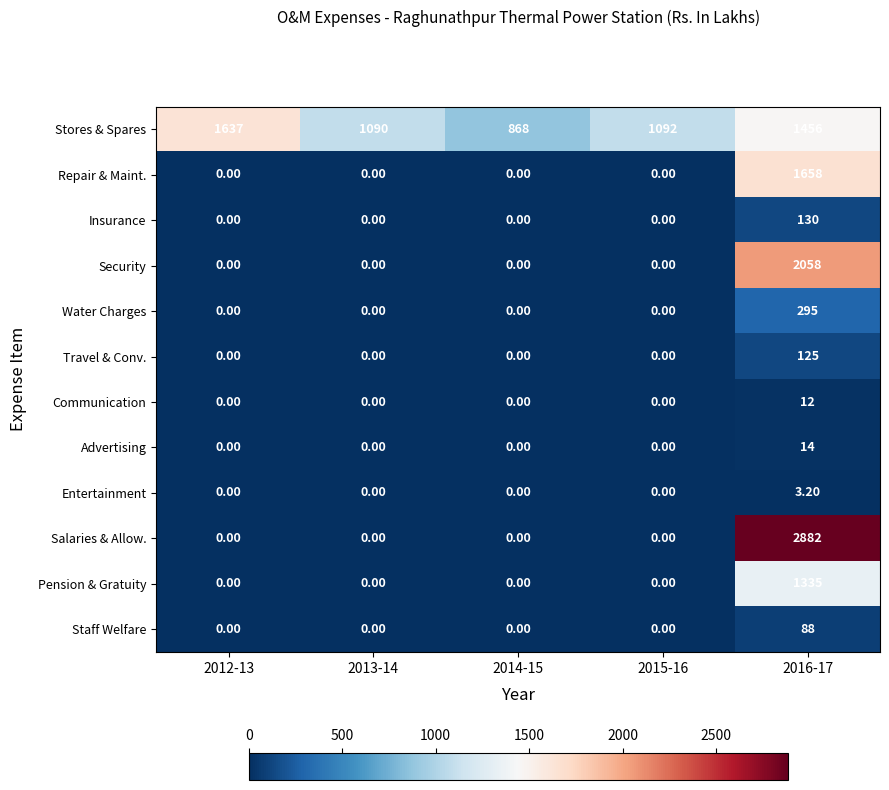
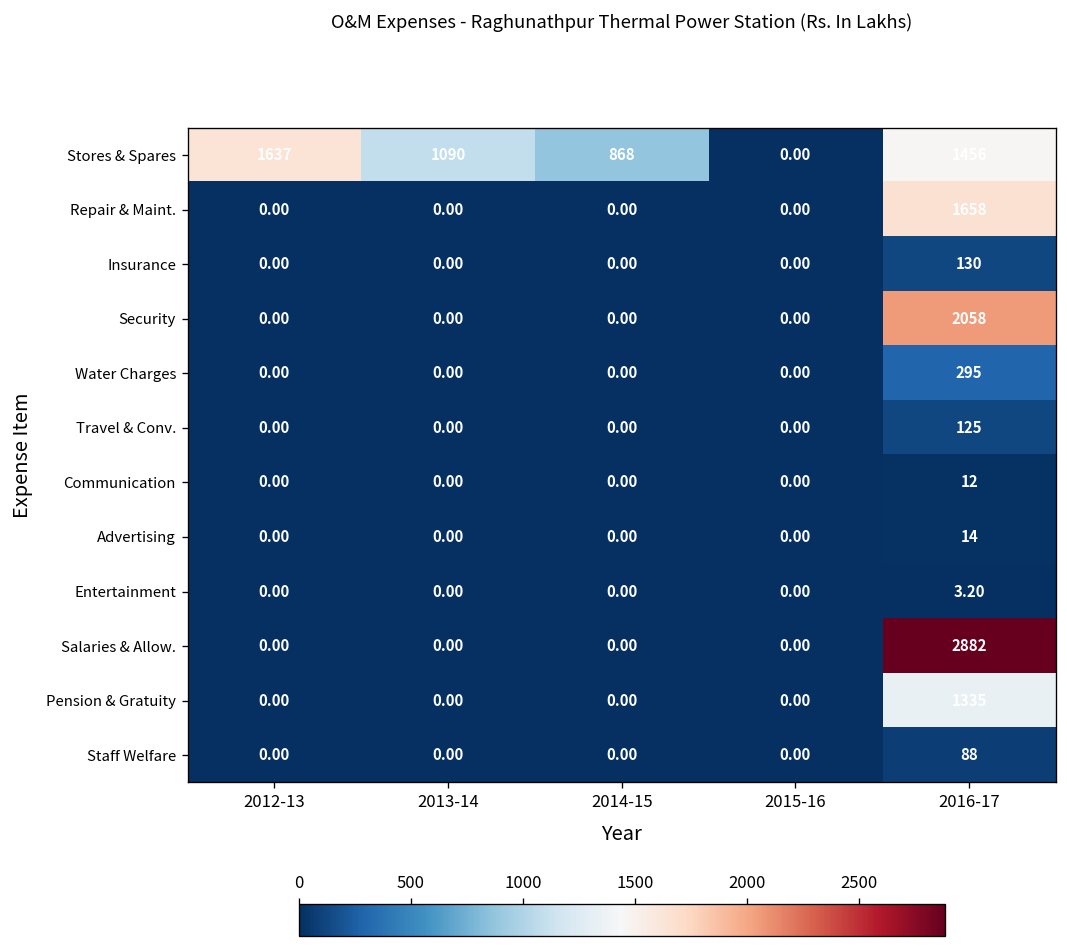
Stores & Spares, 2015-16: 1092 -> 0.00
